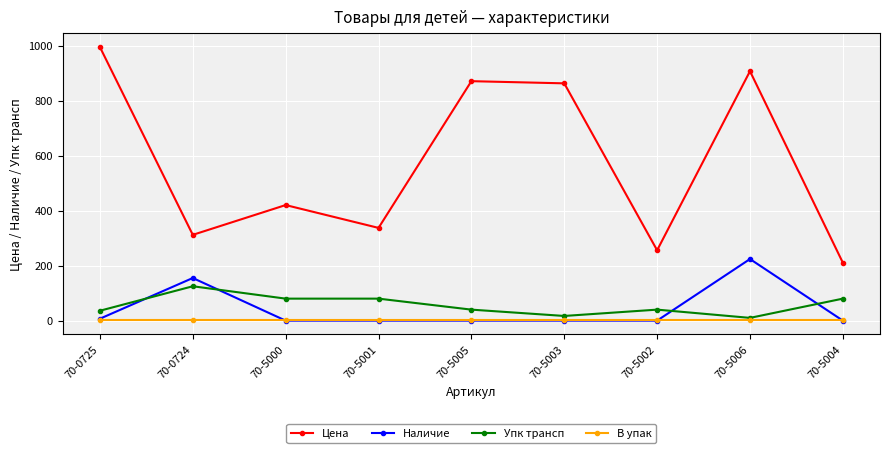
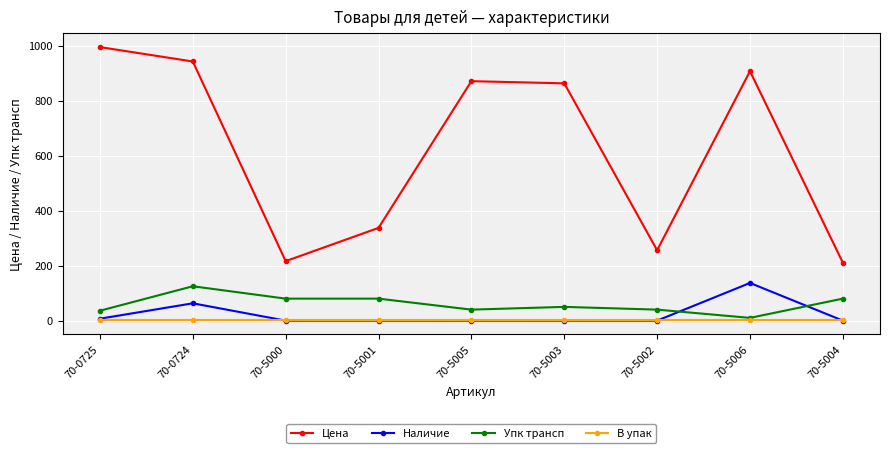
Цена, 70-0724: 310 -> 940
Наличие, 70-0724: 160 -> 60
Цена, 70-5000: 420 -> 220
Упк трансп, 70-5003: 20 -> 50
Наличие, 70-5006: 220 -> 140
